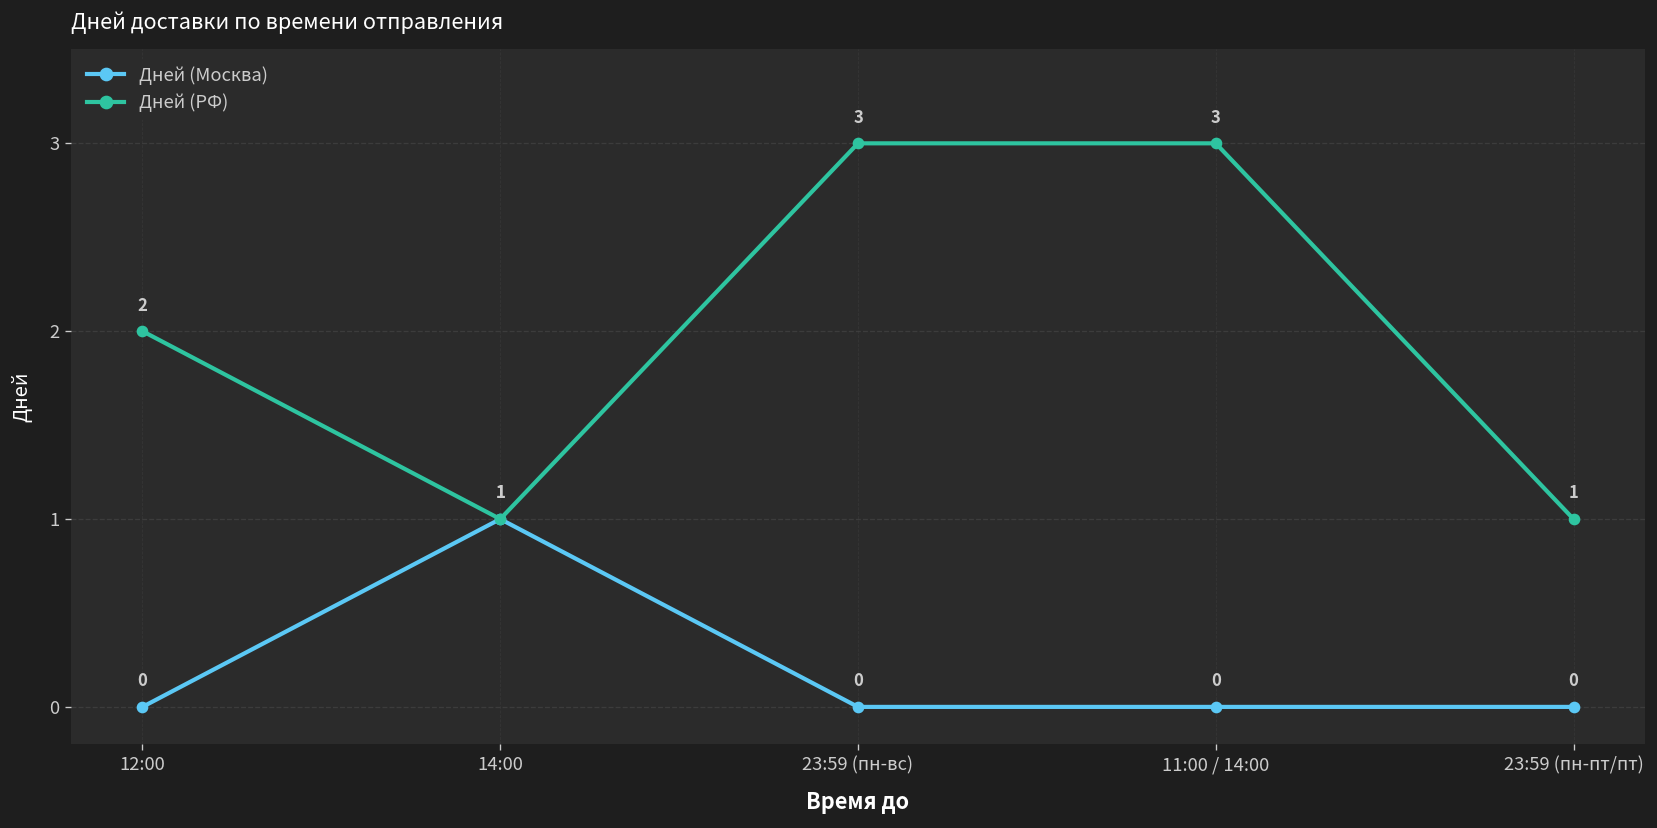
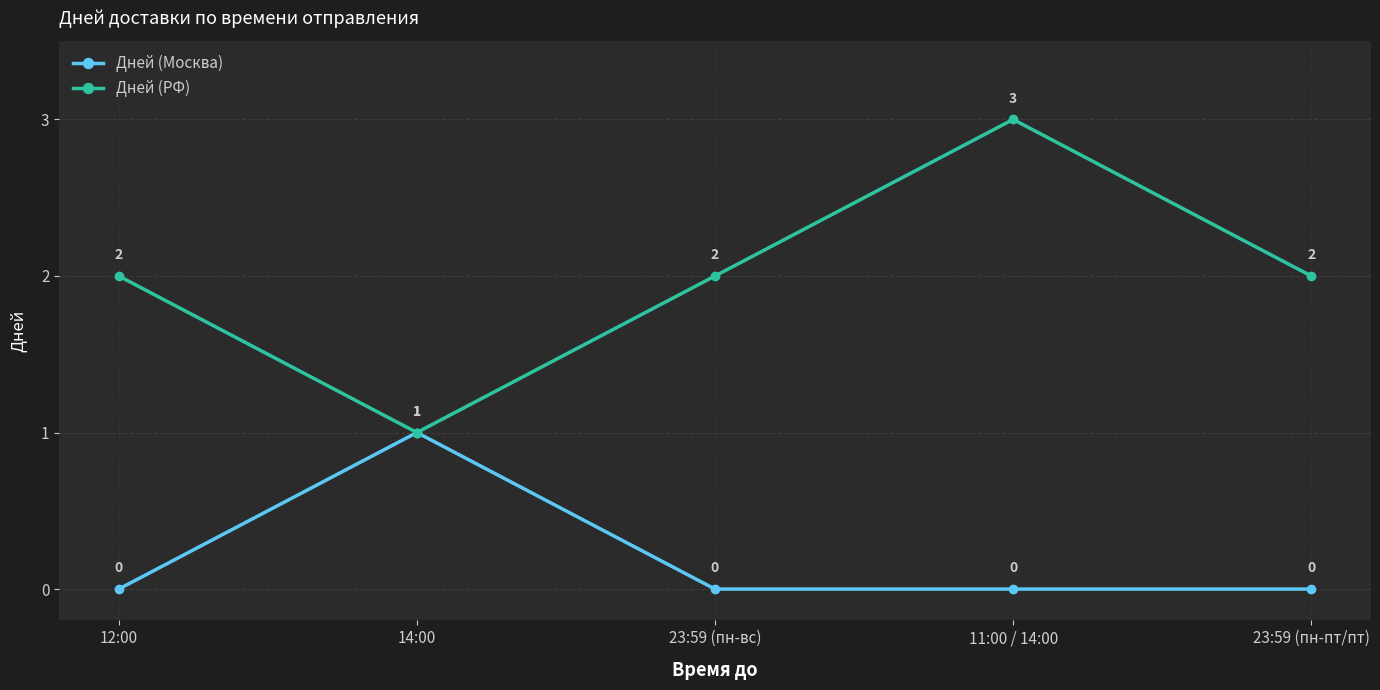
Дней (РФ), 23:59 (пн-вс): 3 -> 2
Дней (РФ), 23:59 (пн-пт/пт): 1 -> 2
